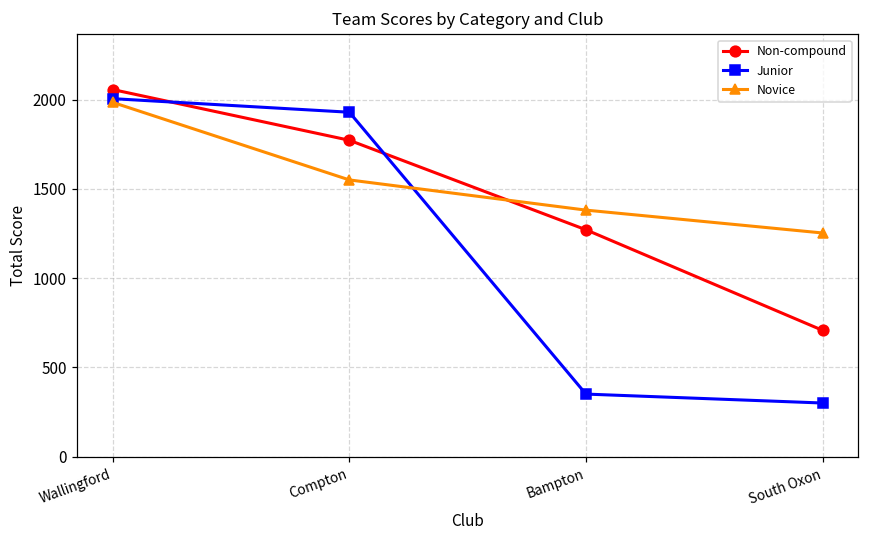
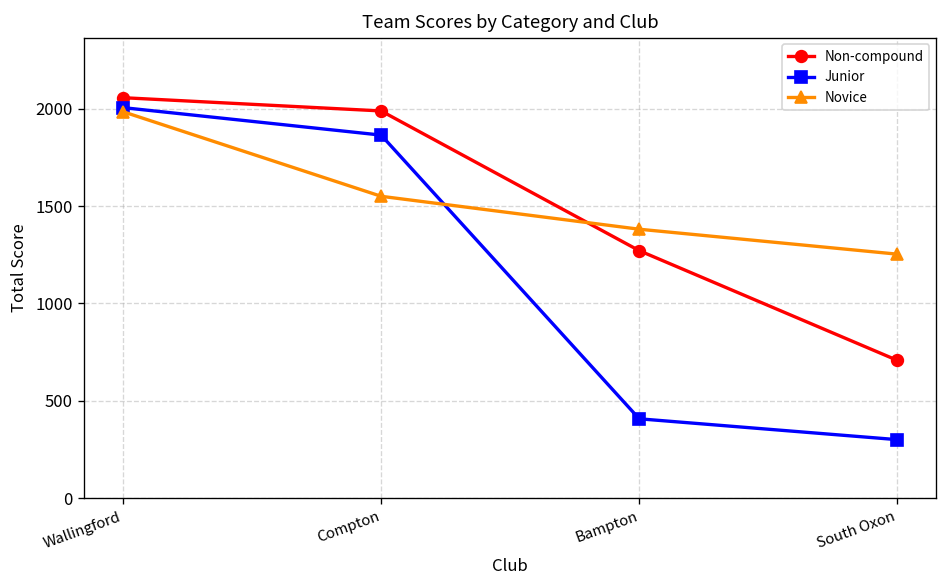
Non-compound, Compton: 1770 -> 1990
Junior, Compton: 1930 -> 1860
Junior, Bampton: 350 -> 410
